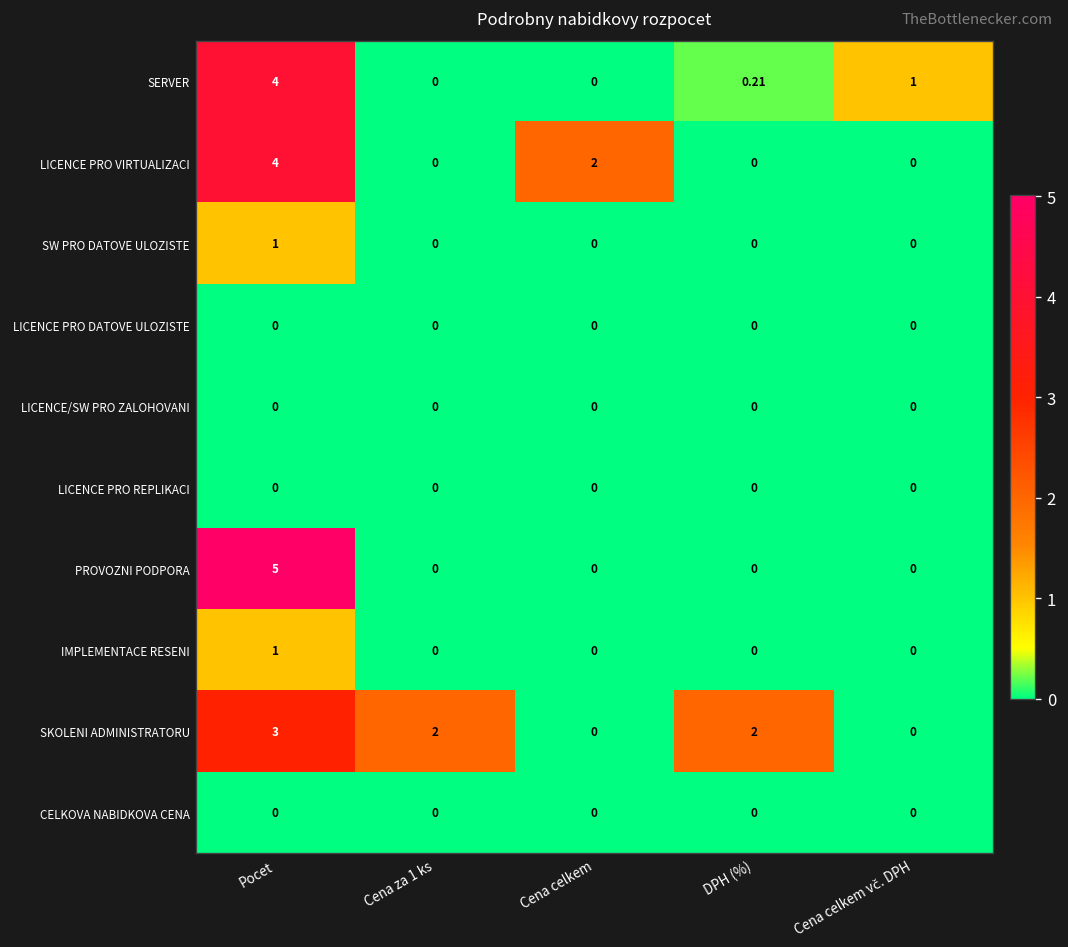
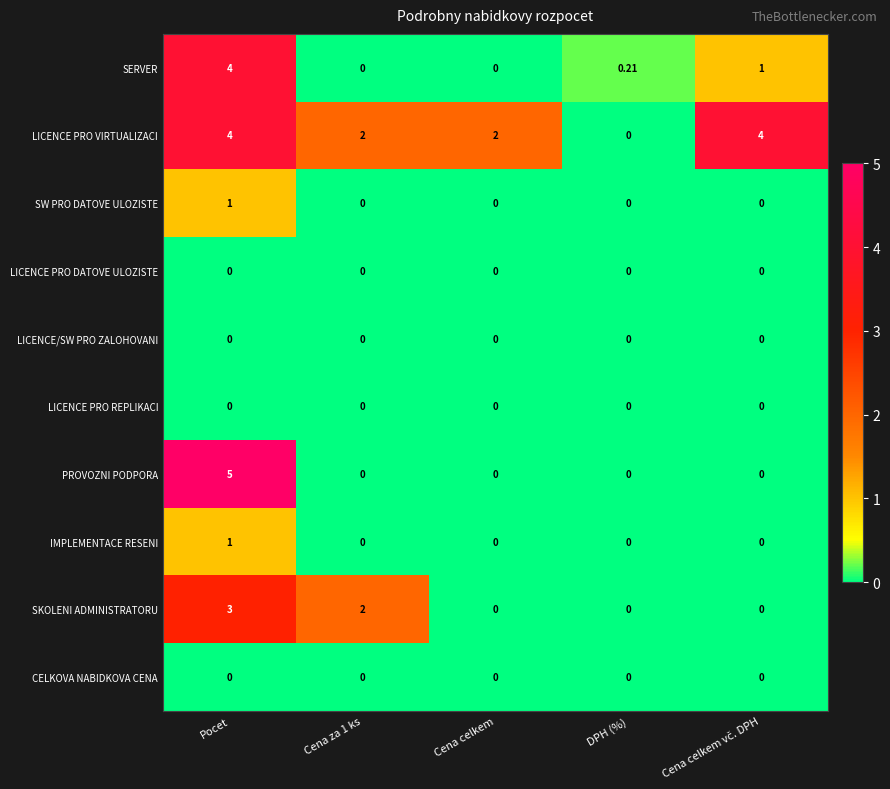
LICENCE PRO VIRTUALIZACI, Cena za 1 ks: 0 -> 2
LICENCE PRO VIRTUALIZACI, Cena celkem vč. DPH: 0 -> 4
SKOLENI ADMINISTRATORU, DPH (%): 2 -> 0
